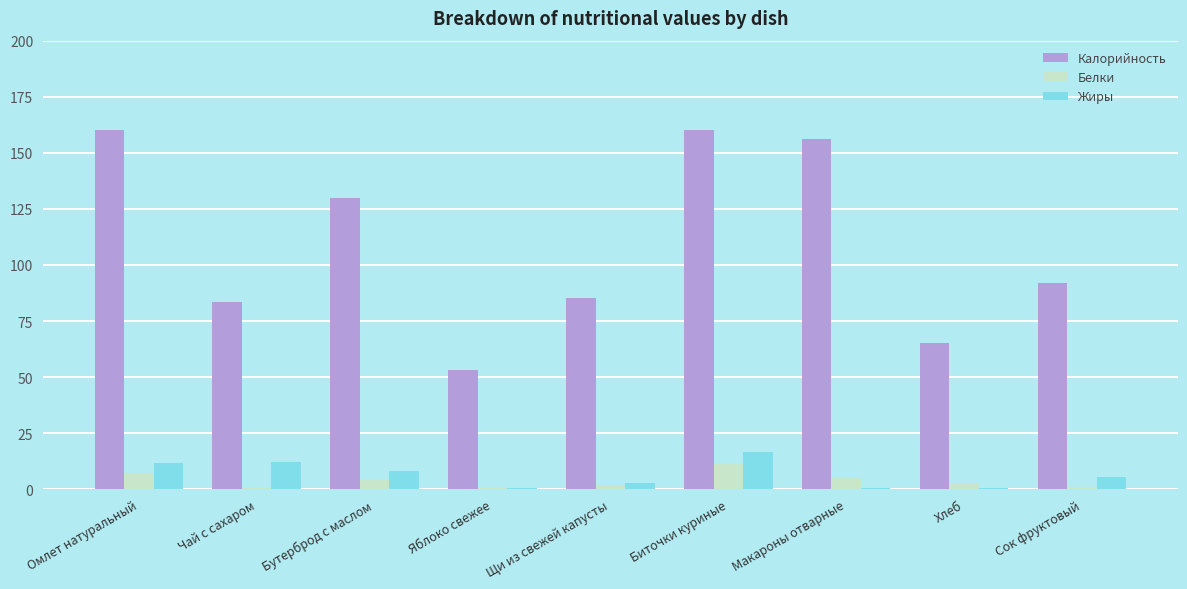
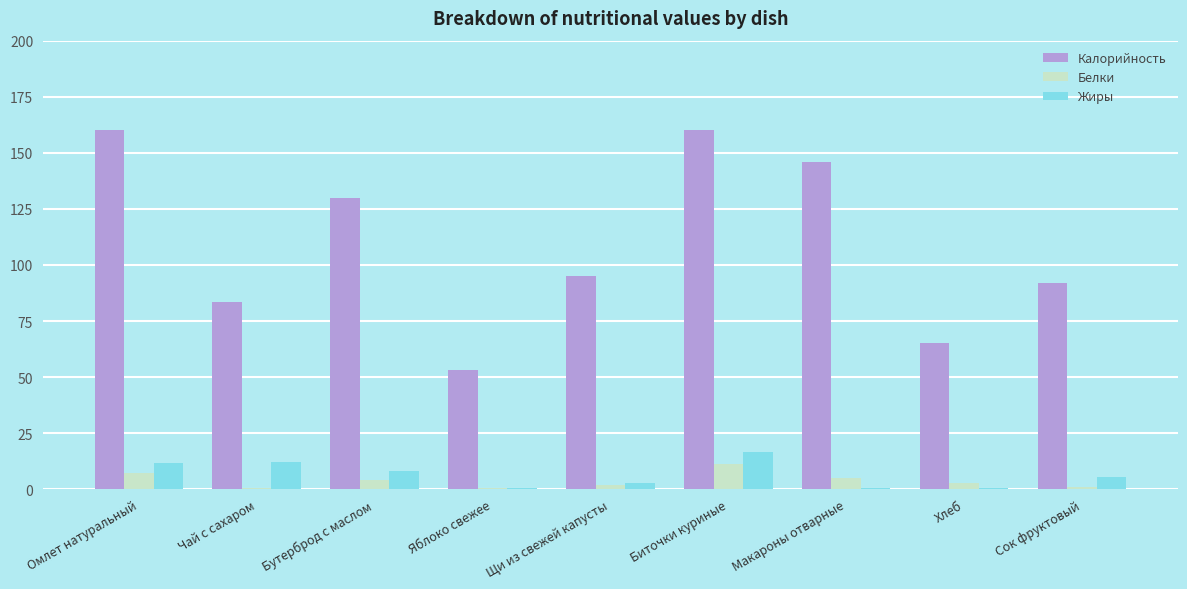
Калорийность, Щи из свежей капусты: 85 -> 95
Калорийность, Макароны отварные: 156 -> 146
